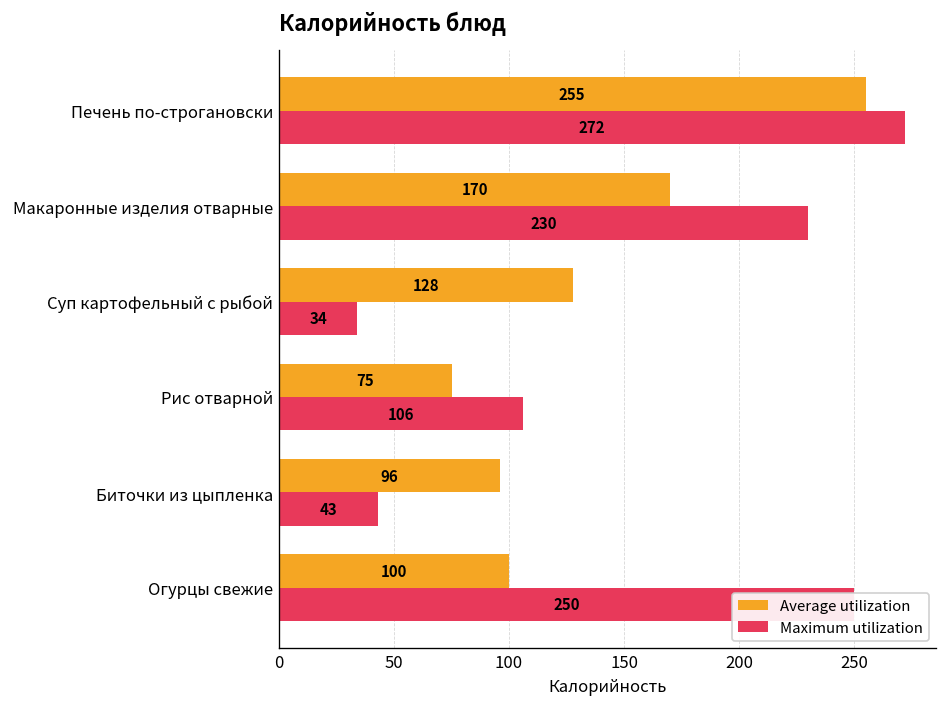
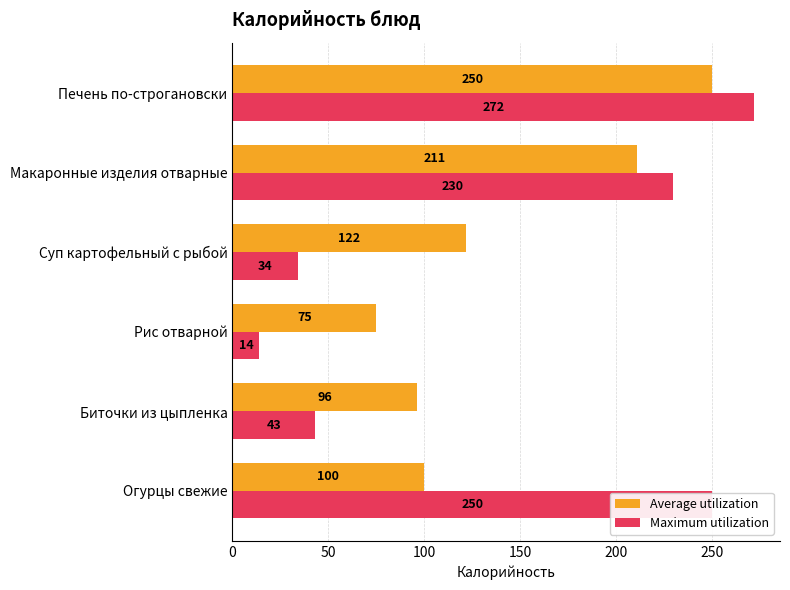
Average utilization, Печень по-строгановски: 255 -> 250
Average utilization, Макаронные изделия отварные: 170 -> 211
Average utilization, Суп картофельный с рыбой: 128 -> 122
Maximum utilization, Рис отварной: 106 -> 14
